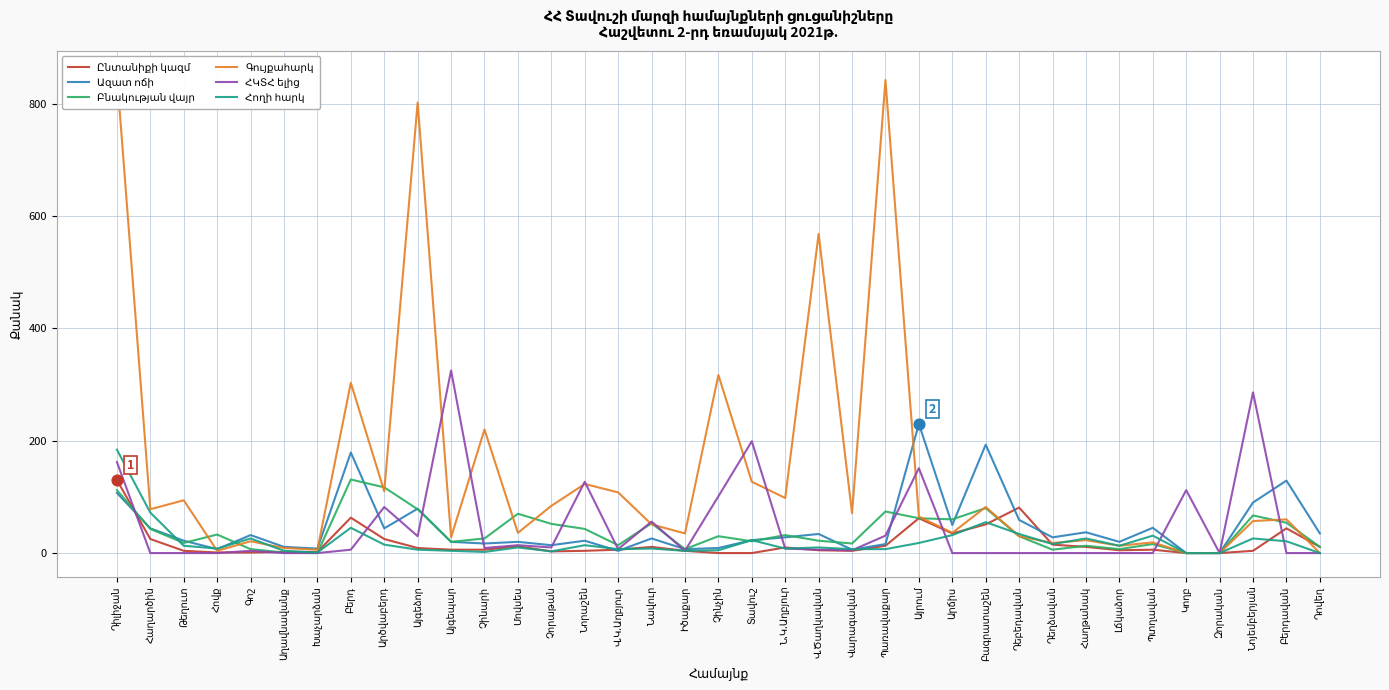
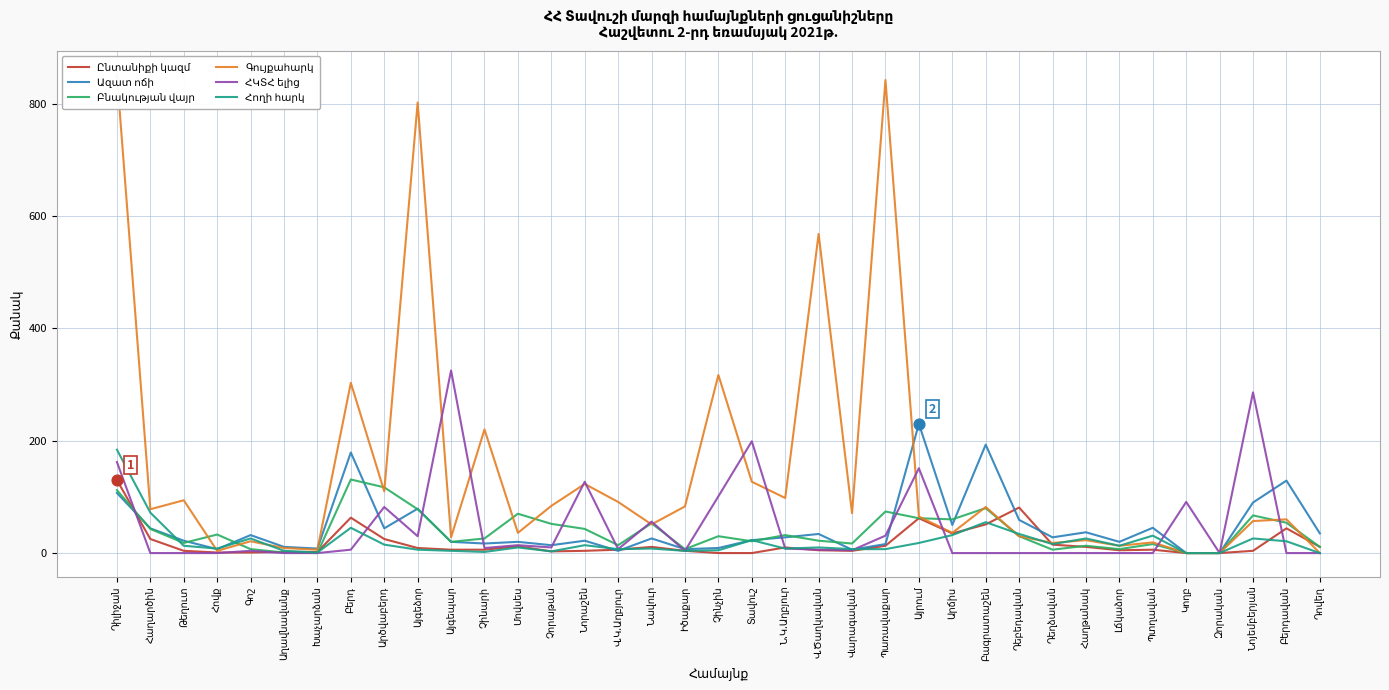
Գույքահարկ, Վ.Կ.Աղբյուր: 110 -> 90
Գույքահարկ, Իծաքար: 40 -> 80
ՀԿՏՀ ելից, Կողբ: 110 -> 90
